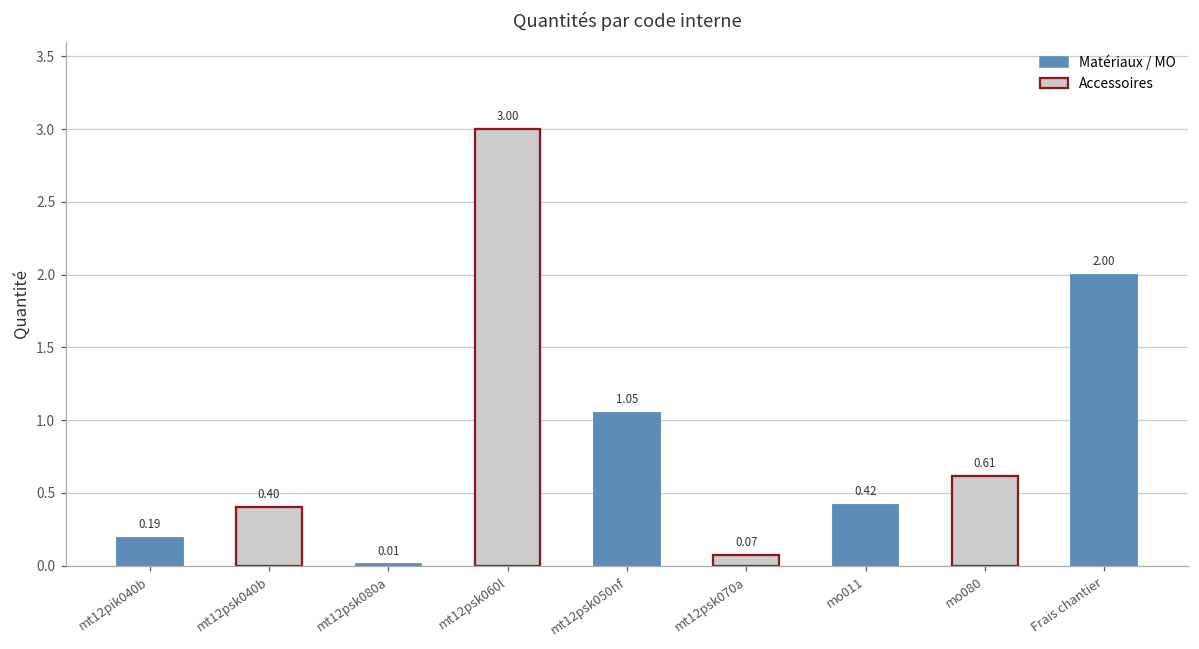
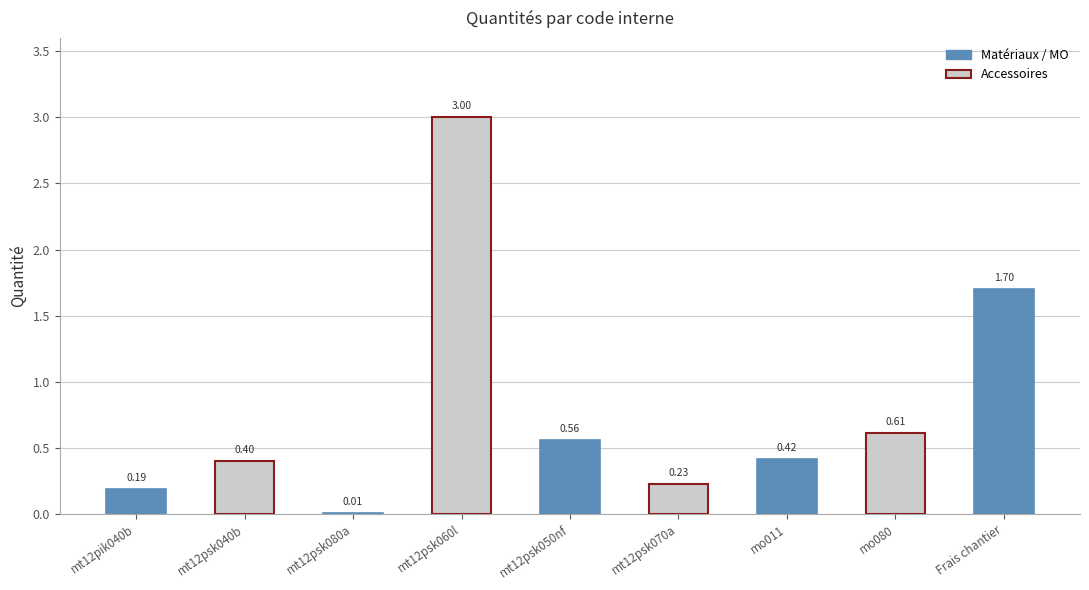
mt12psk050nf: 1.05 -> 0.56
mt12psk070a: 0.07 -> 0.23
Frais chantier: 2.00 -> 1.70
